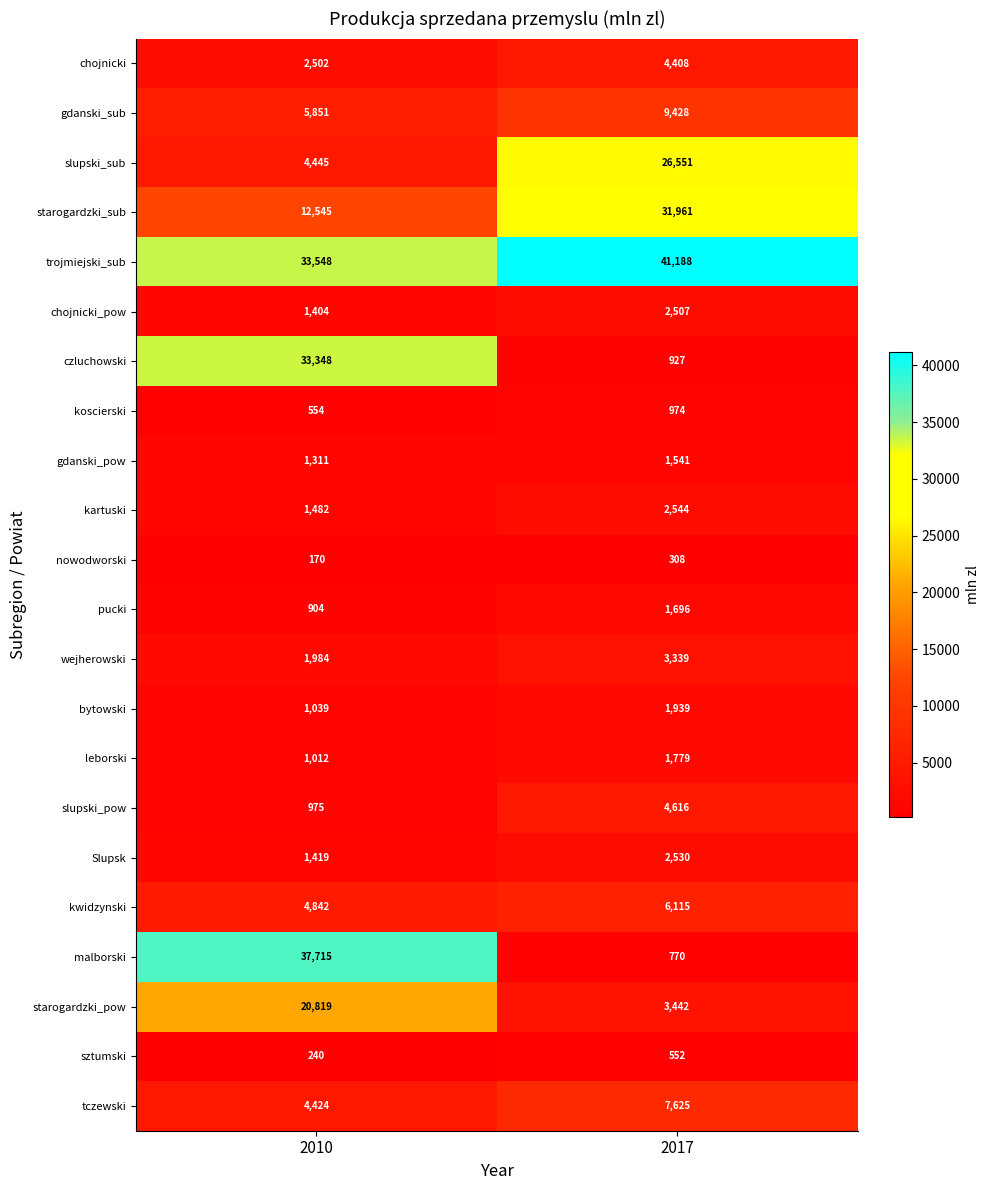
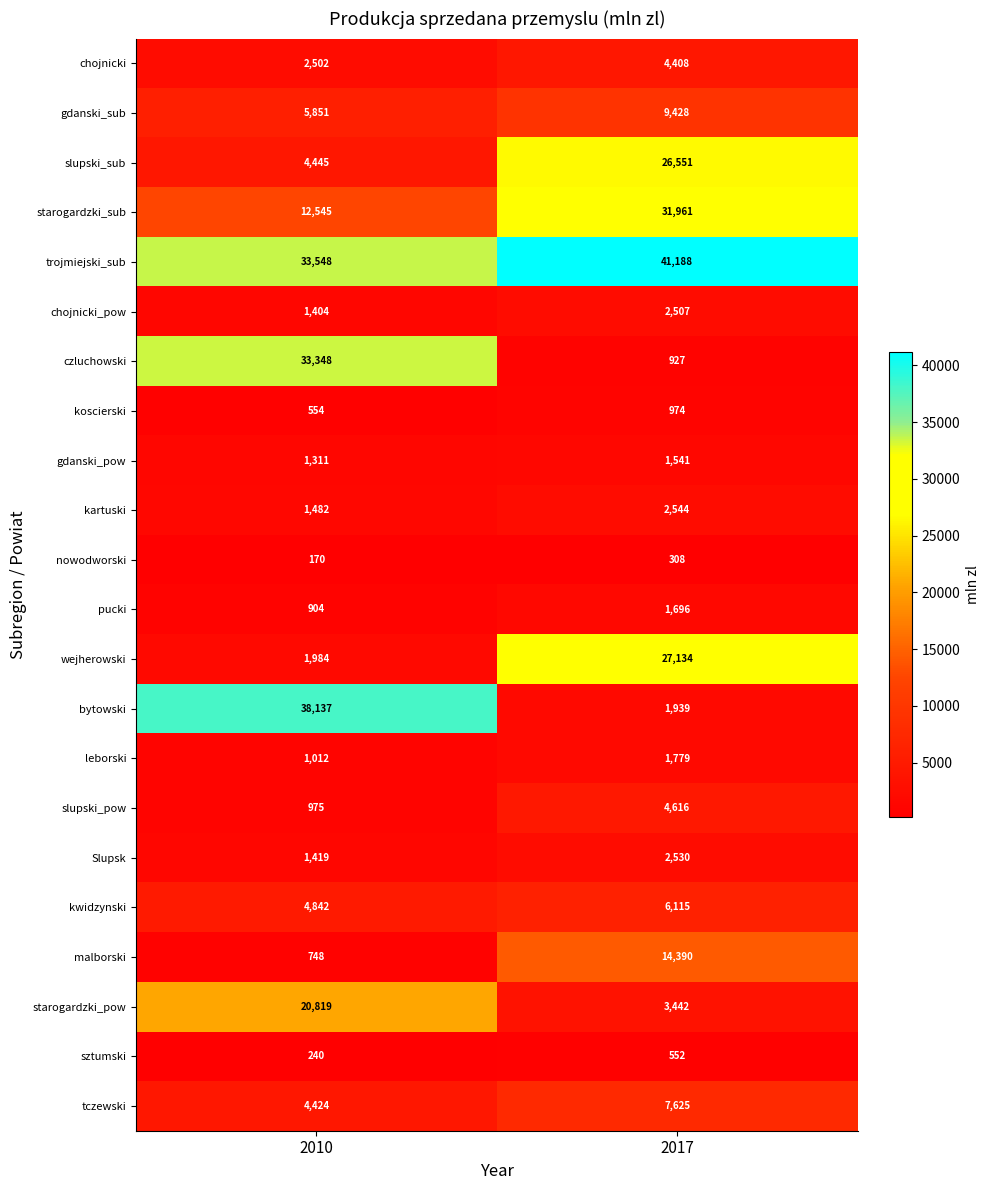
wejherowski, 2017: 3,339 -> 27,134
bytowski, 2010: 1,039 -> 38,137
malborski, 2010: 37,715 -> 748
malborski, 2017: 770 -> 14,390
